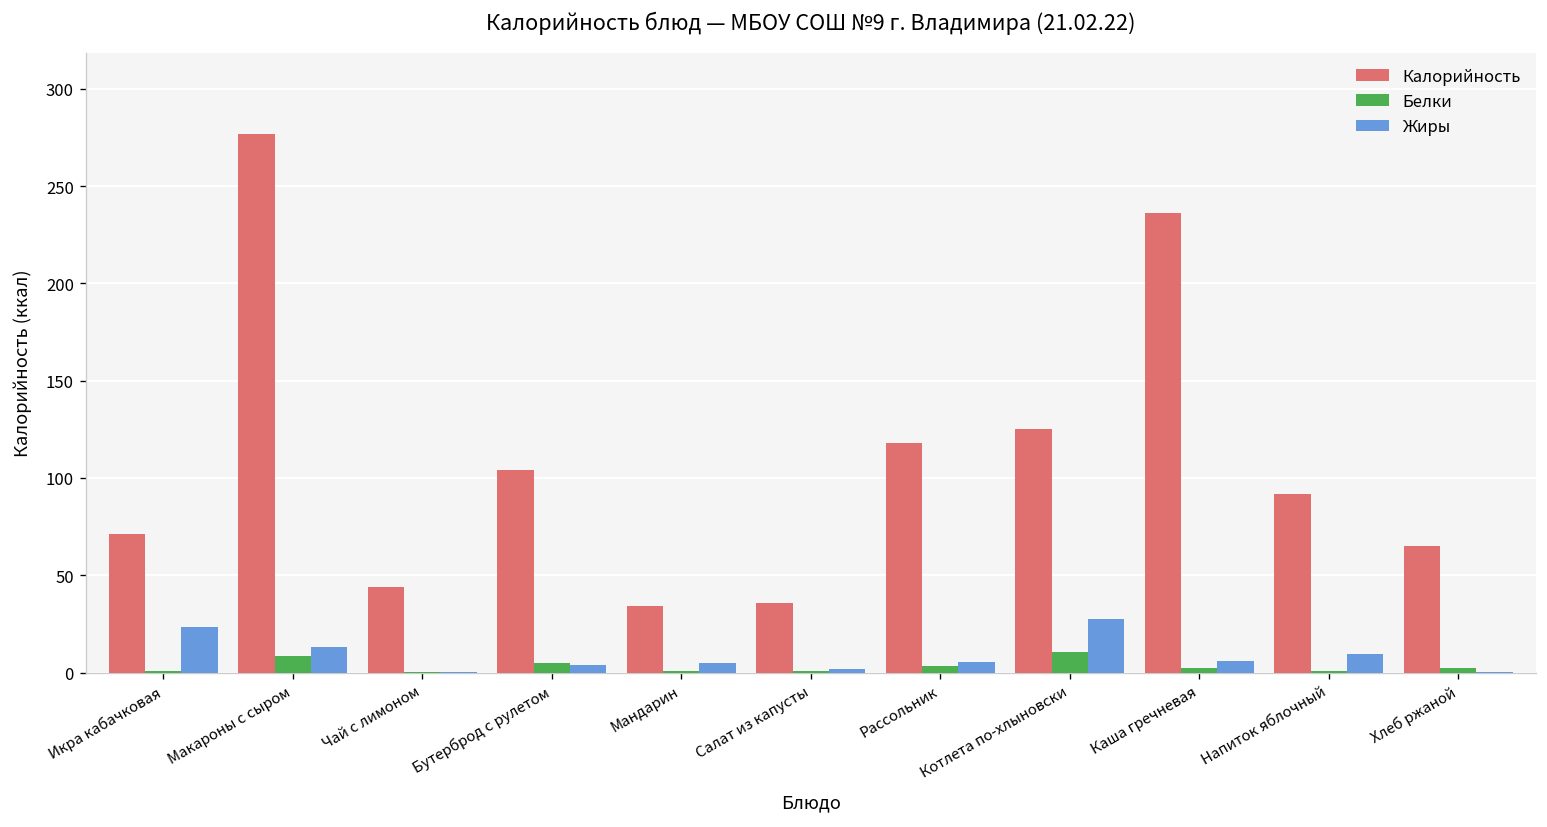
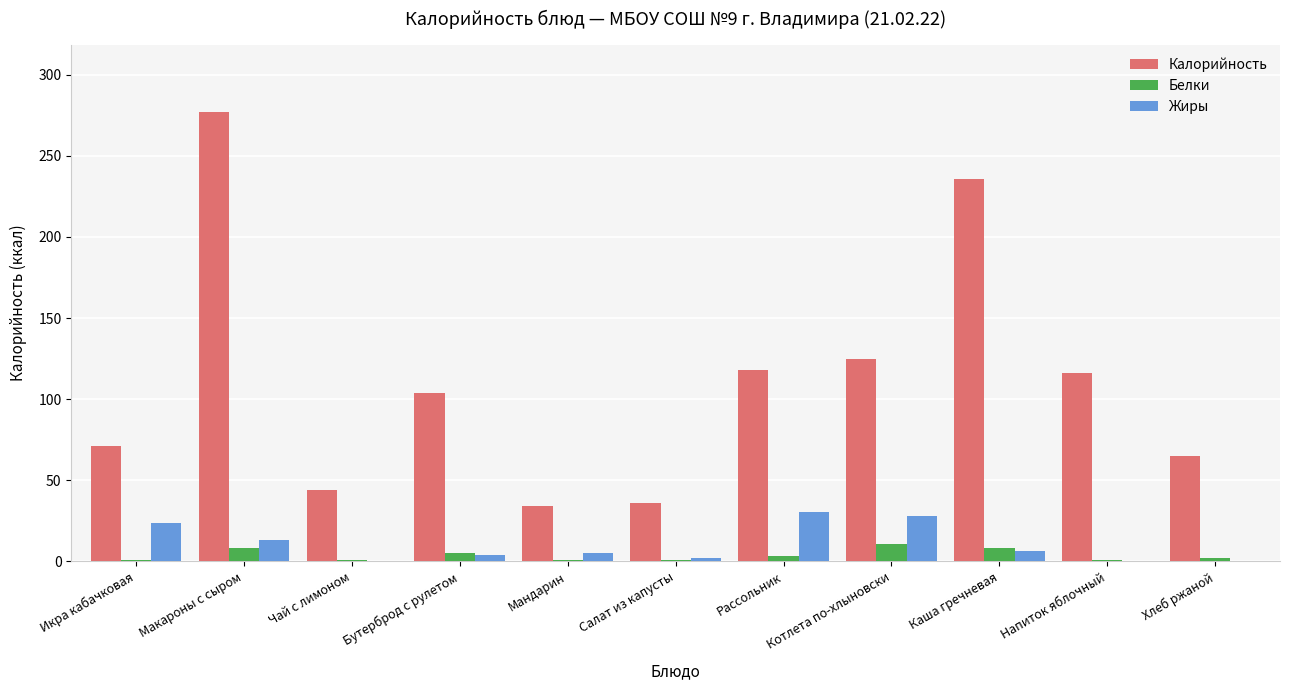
Жиры, Рассольник: 5 -> 31
Белки, Каша гречневая: 3 -> 8
Калорийность, Напиток яблочный: 92 -> 116
Жиры, Напиток яблочный: 10 -> 0
